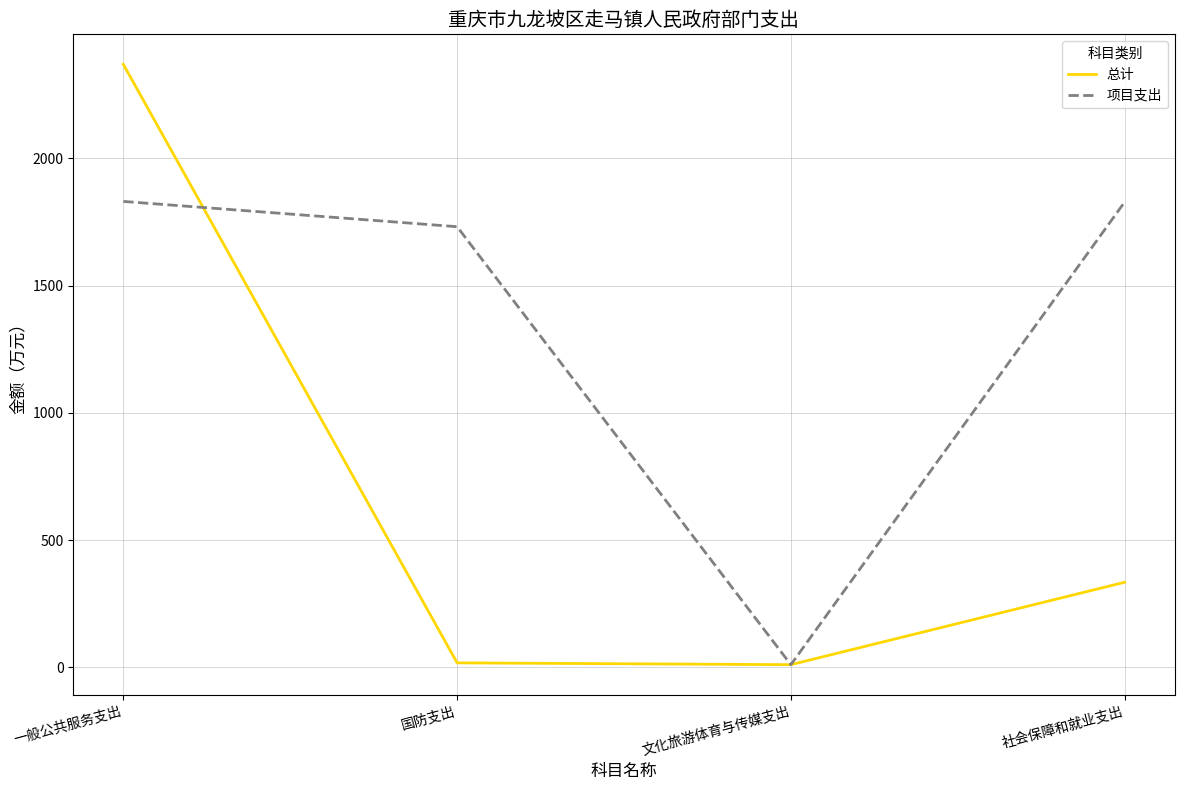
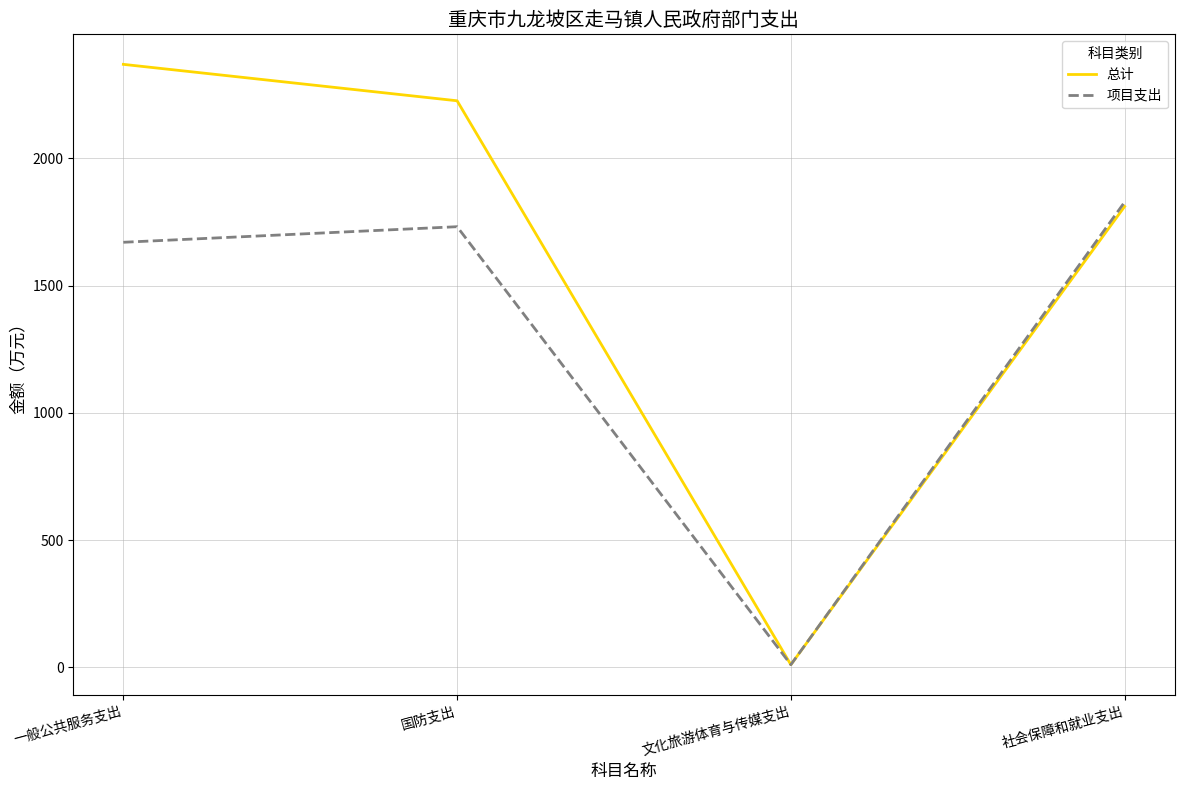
项目支出, 一般公共服务支出: 1830 -> 1670
总计, 国防支出: 20 -> 2230
总计, 社会保障和就业支出: 330 -> 1810
